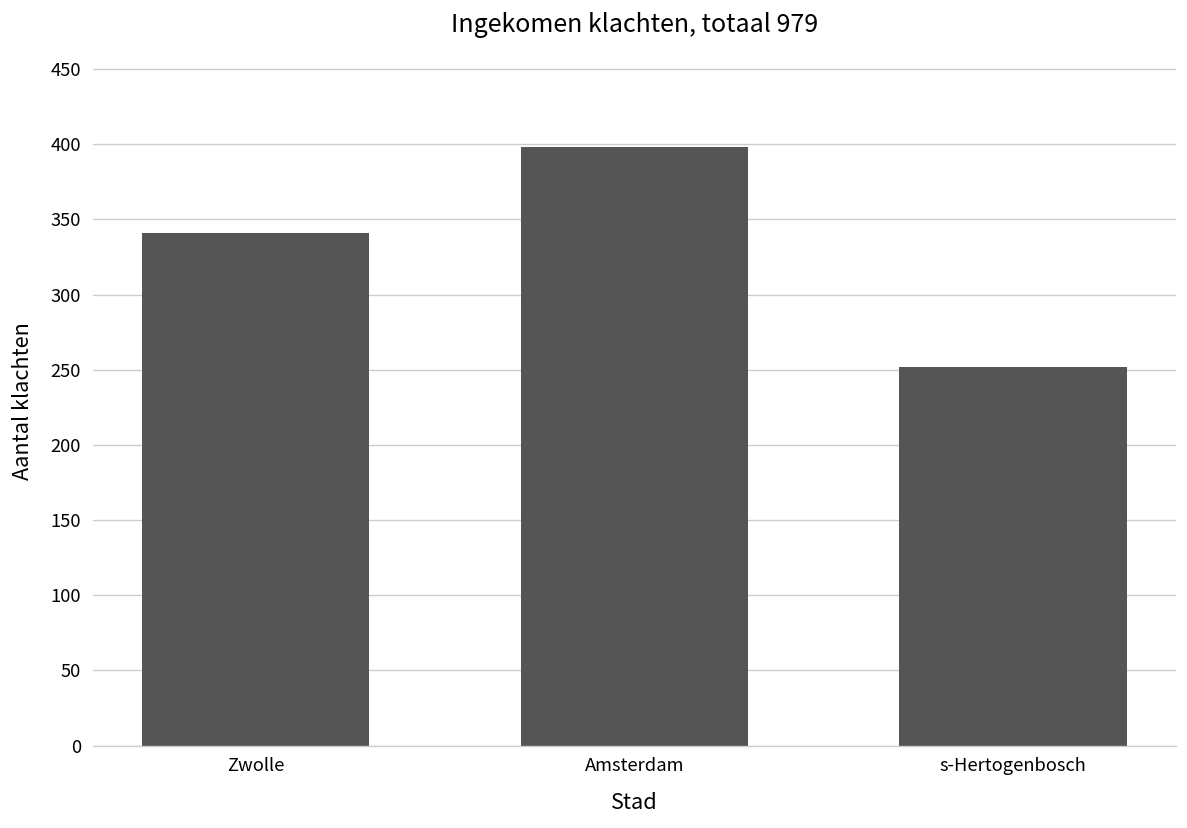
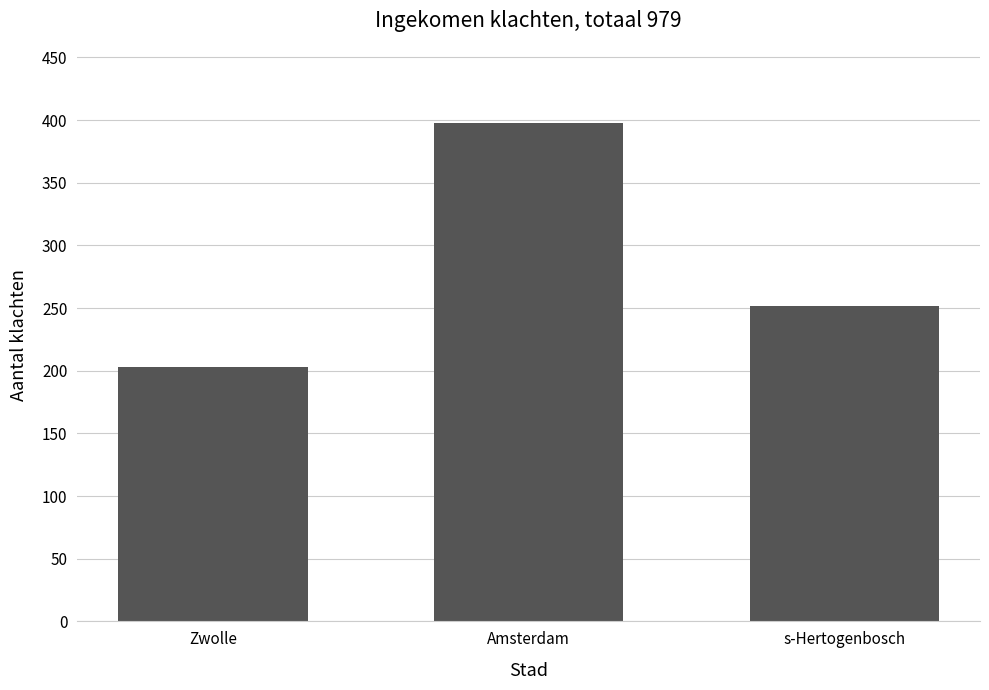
Zwolle: 341 -> 203
